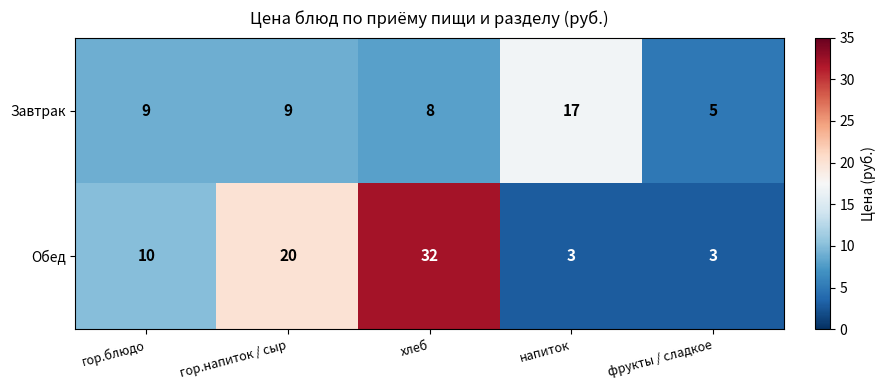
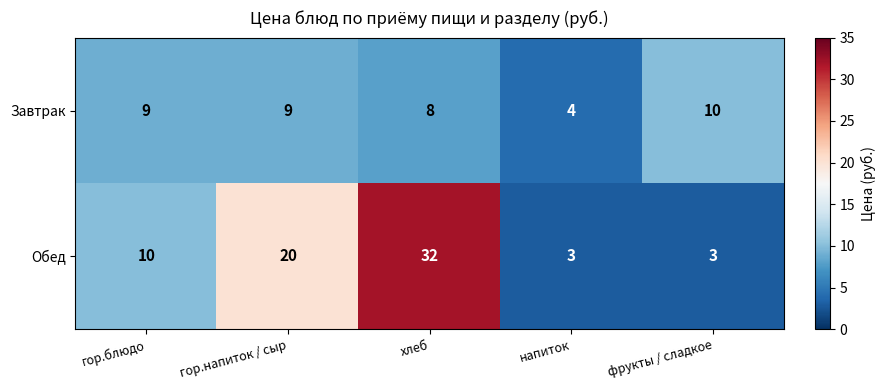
Завтрак, напиток: 17 -> 4
Завтрак, фрукты / сладкое: 5 -> 10
